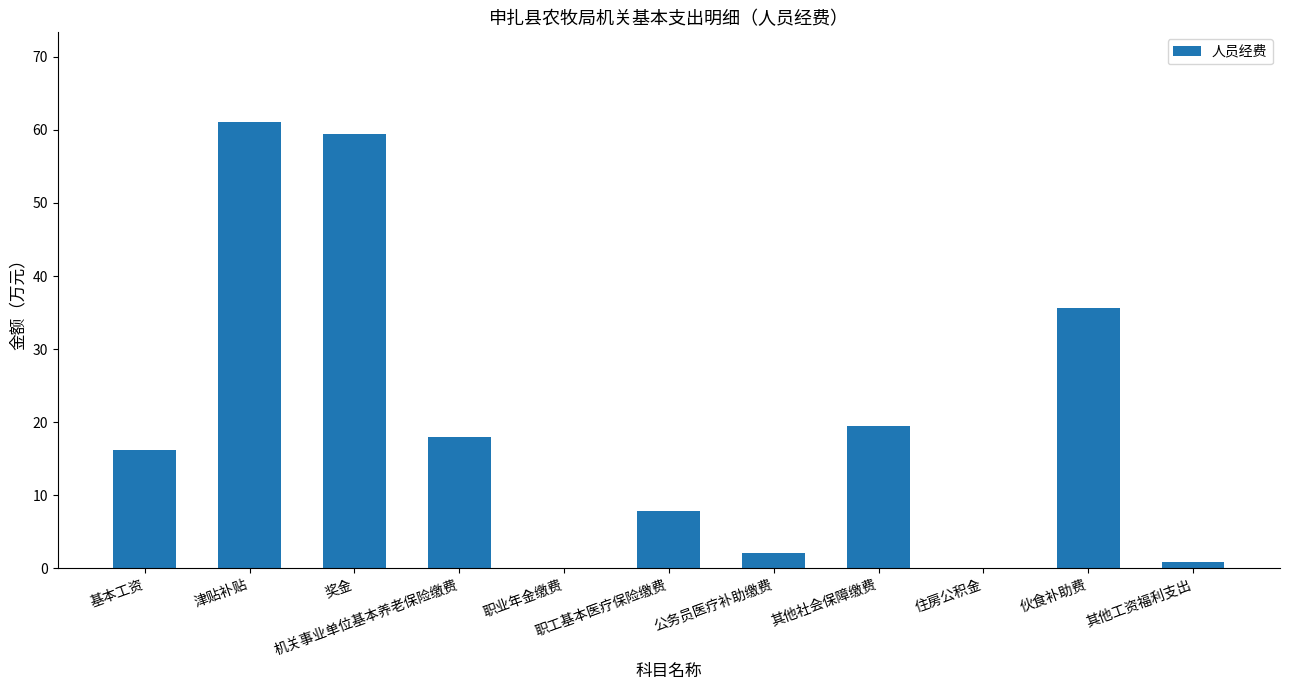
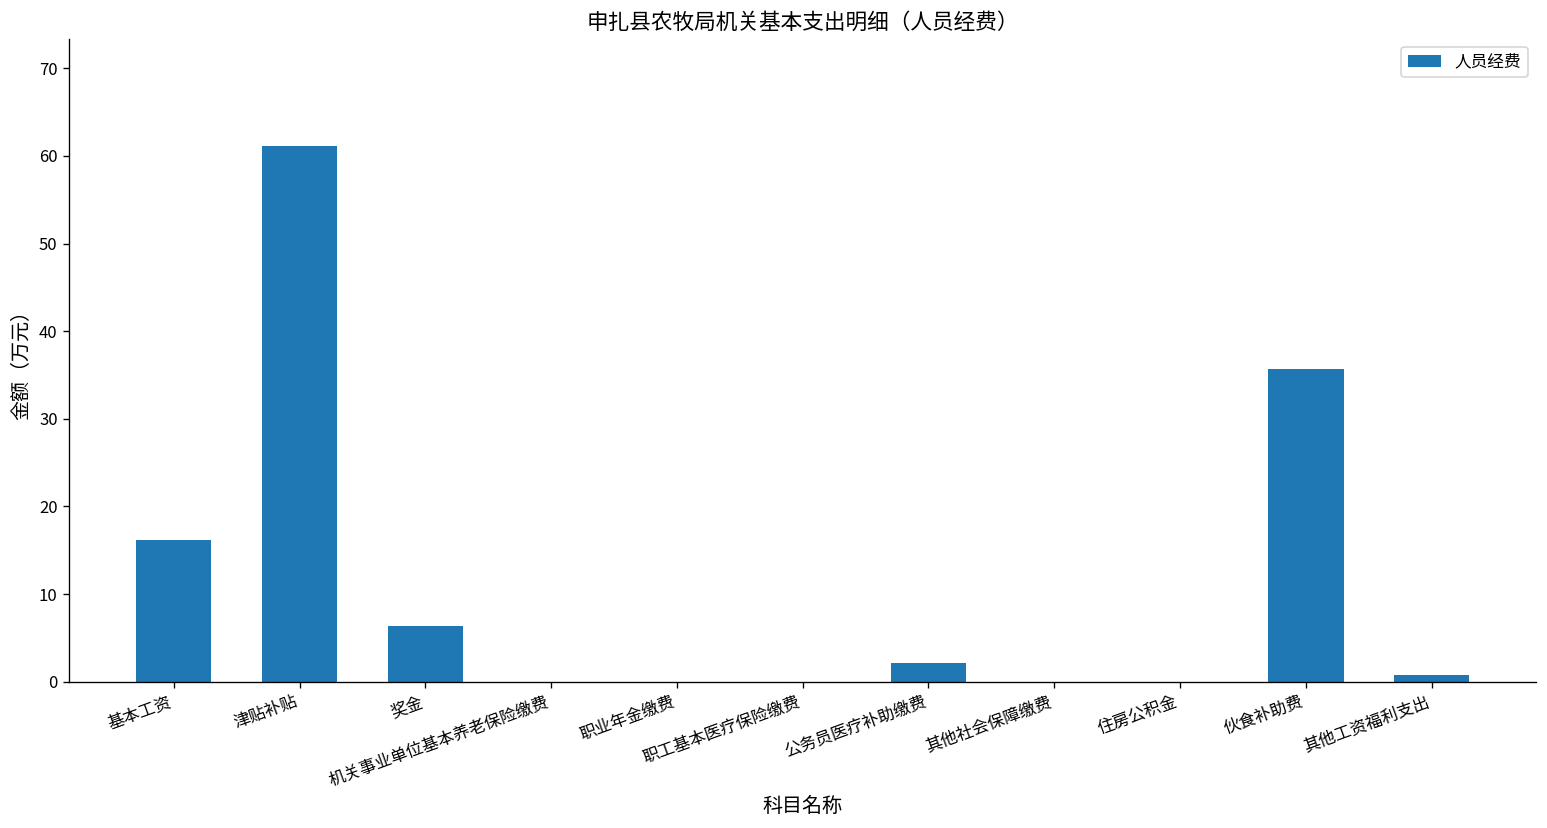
奖金: 59 -> 6
机关事业单位基本养老保险缴费: 18 -> 0
职工基本医疗保险缴费: 8 -> 0
其他社会保障缴费: 19 -> 0
